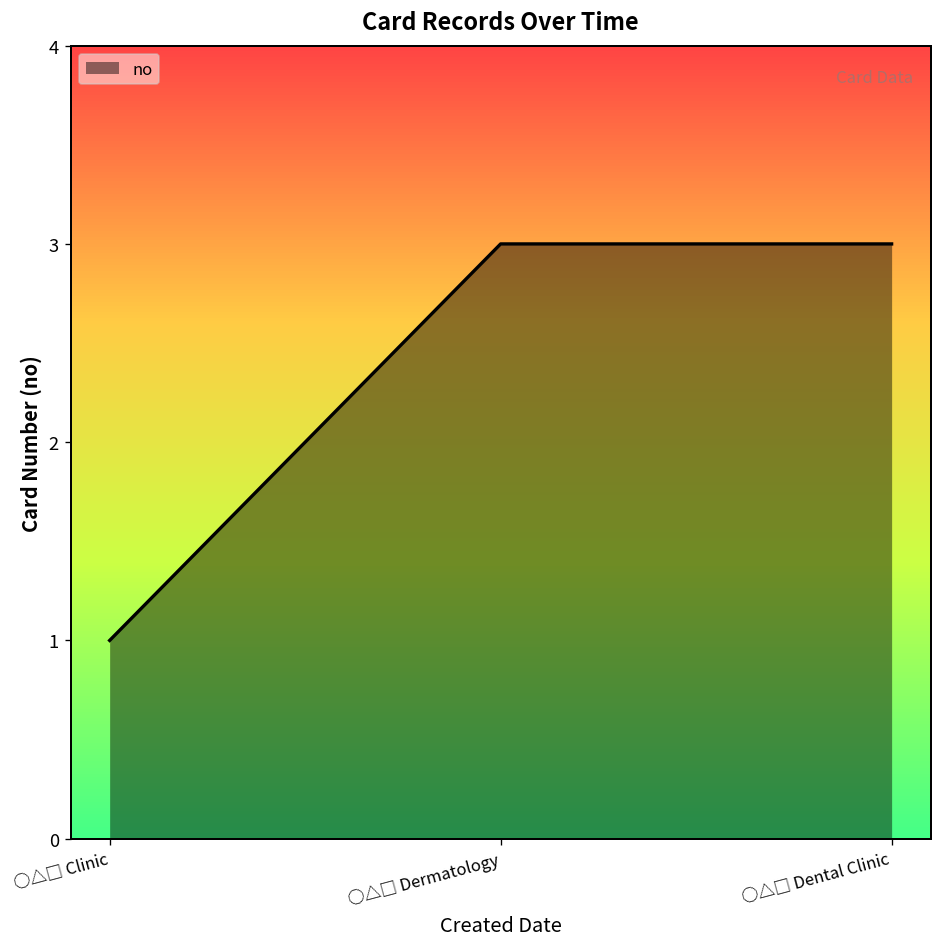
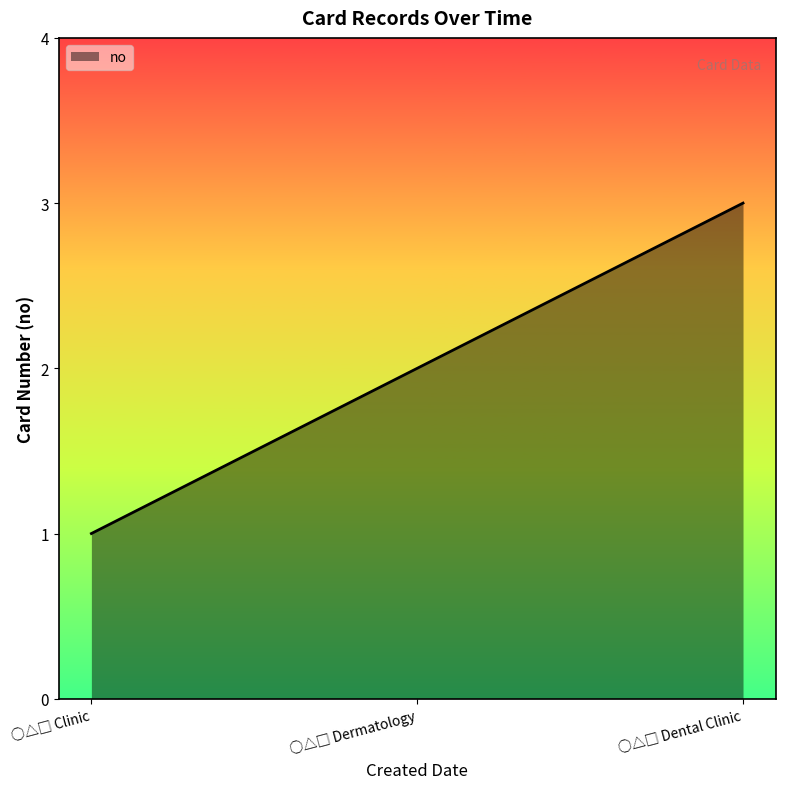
○△□ Dermatology: 3 -> 2
